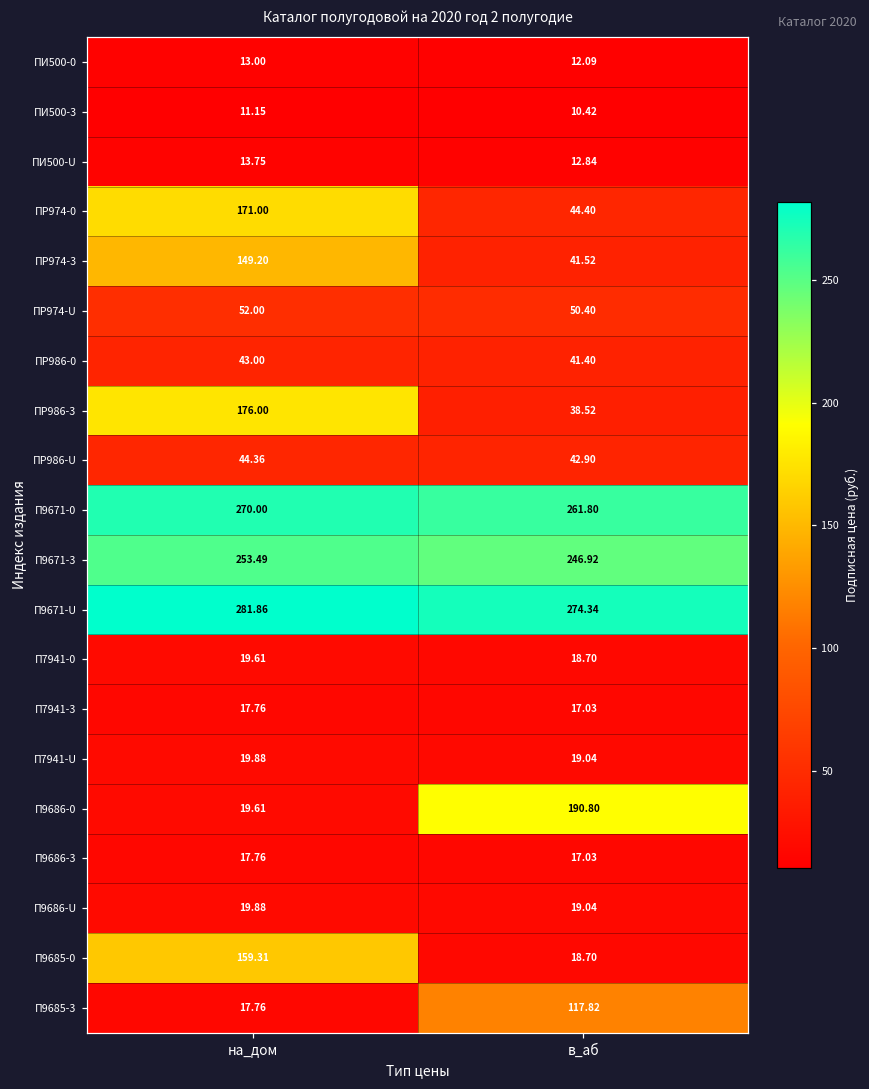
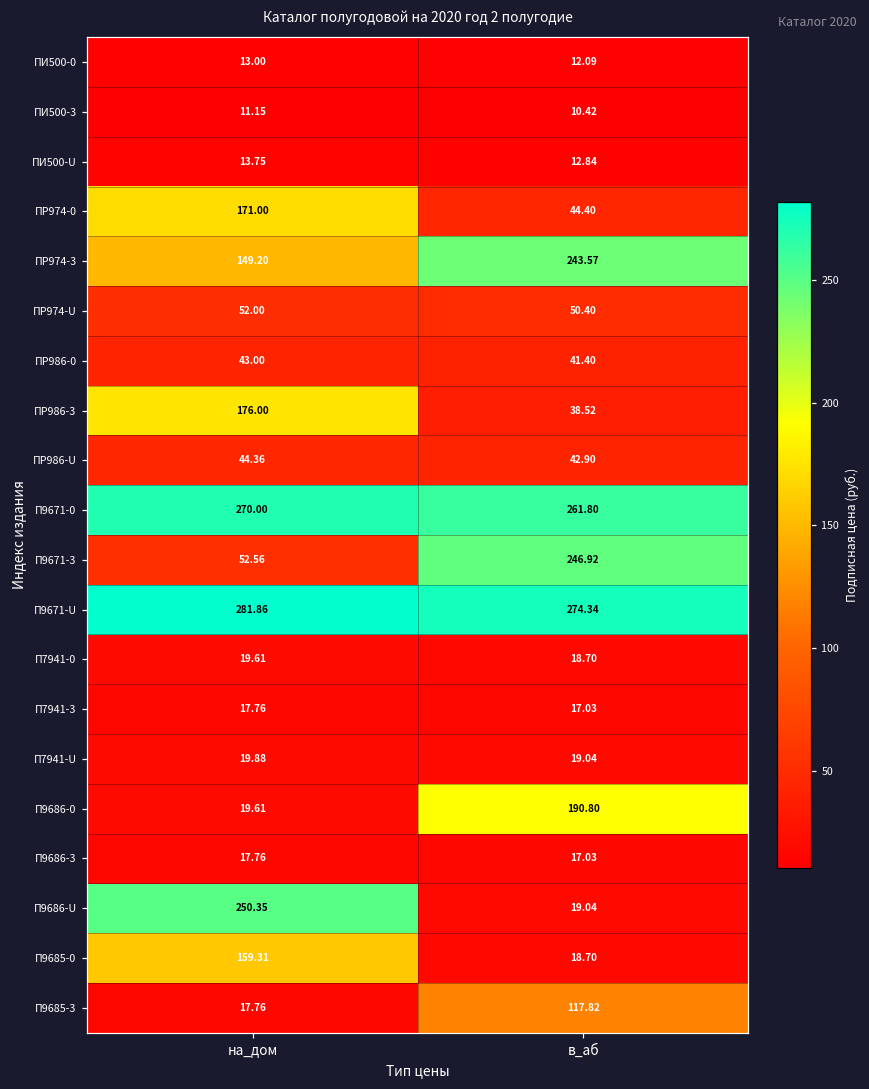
ПР974-3, в_аб: 41.52 -> 243.57
П9671-3, на_дом: 253.49 -> 52.56
П9686-U, на_дом: 19.88 -> 250.35
